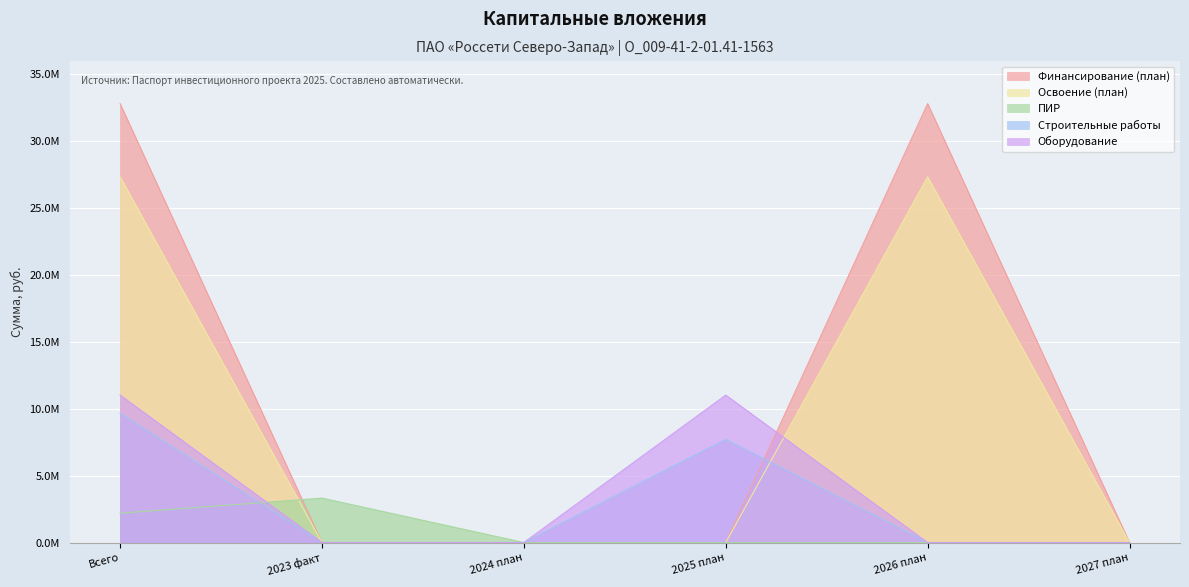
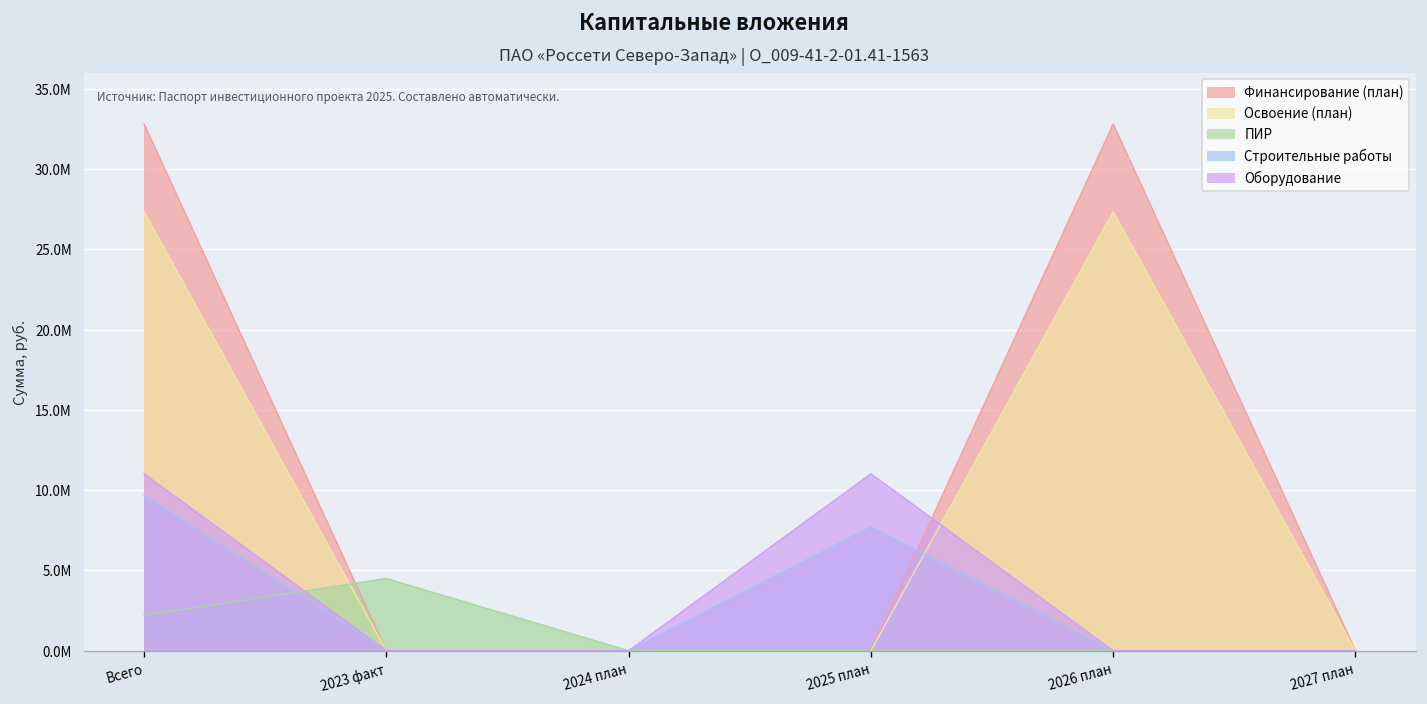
ПИР, 2023 факт: 3300000 -> 4500000
